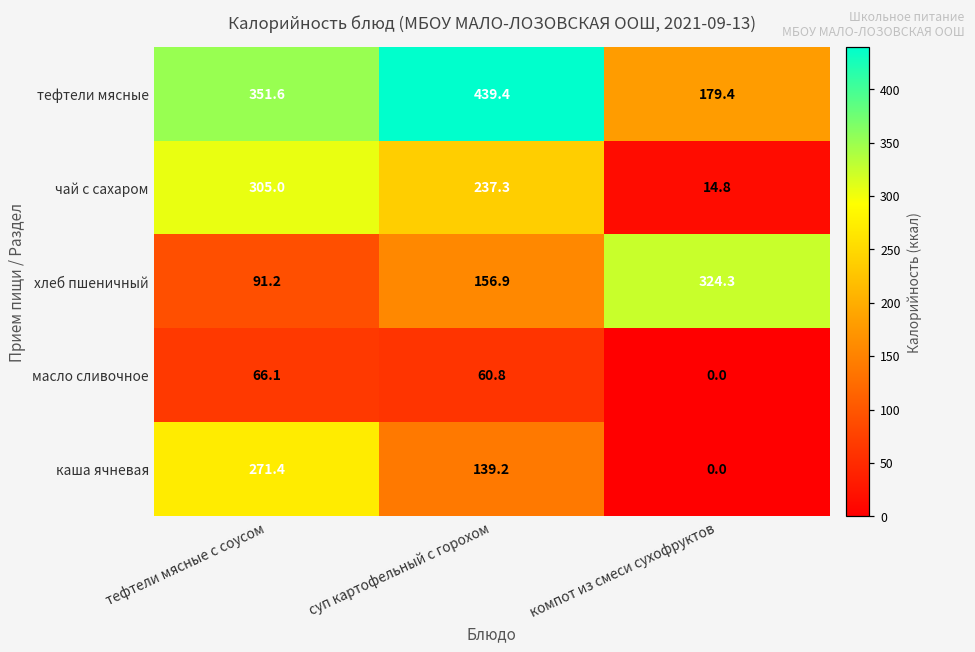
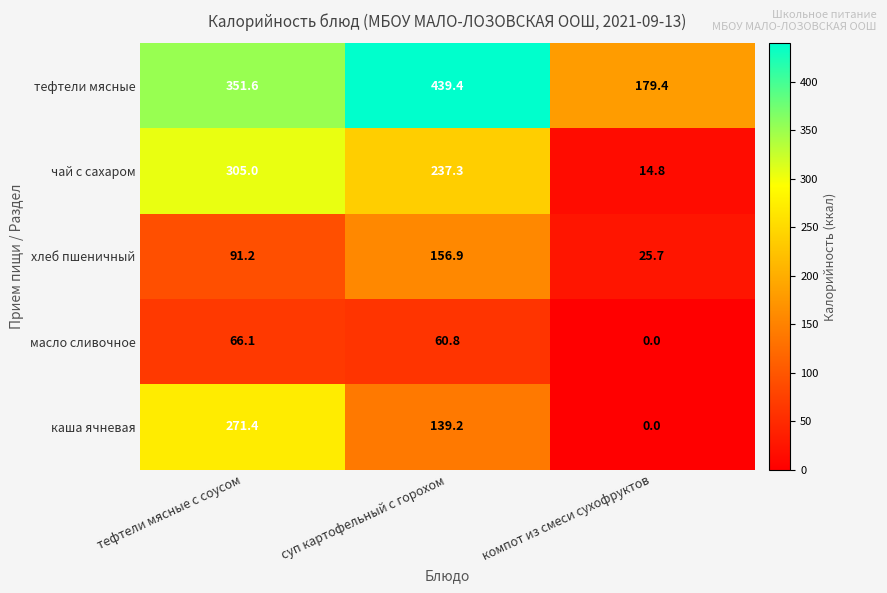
хлеб пшеничный, компот из смеси сухофруктов: 324.3 -> 25.7
